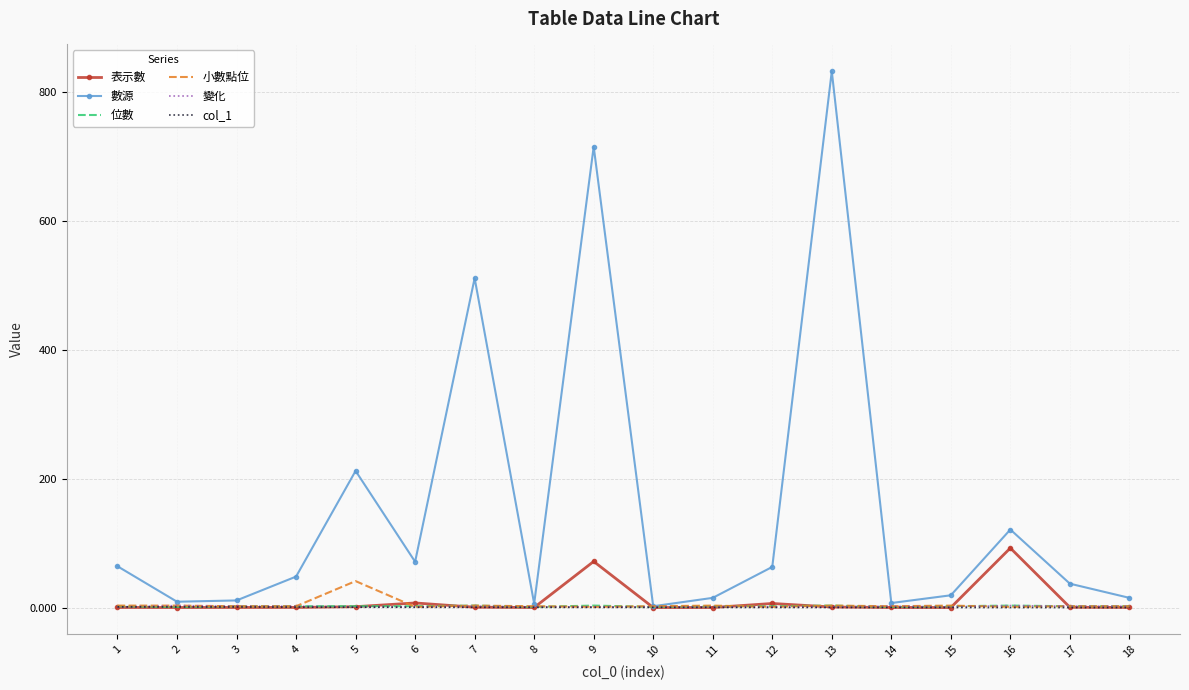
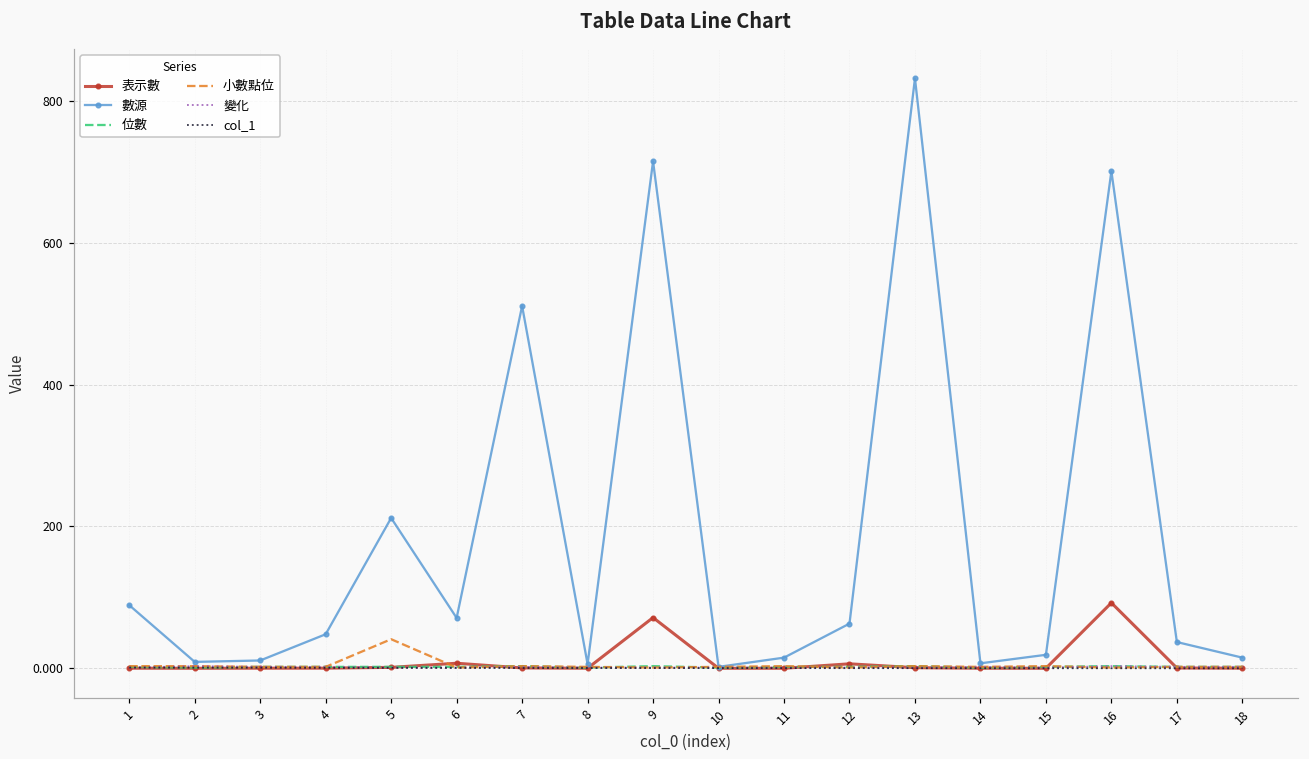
數源, 1: 60 -> 90
數源, 16: 120 -> 700
